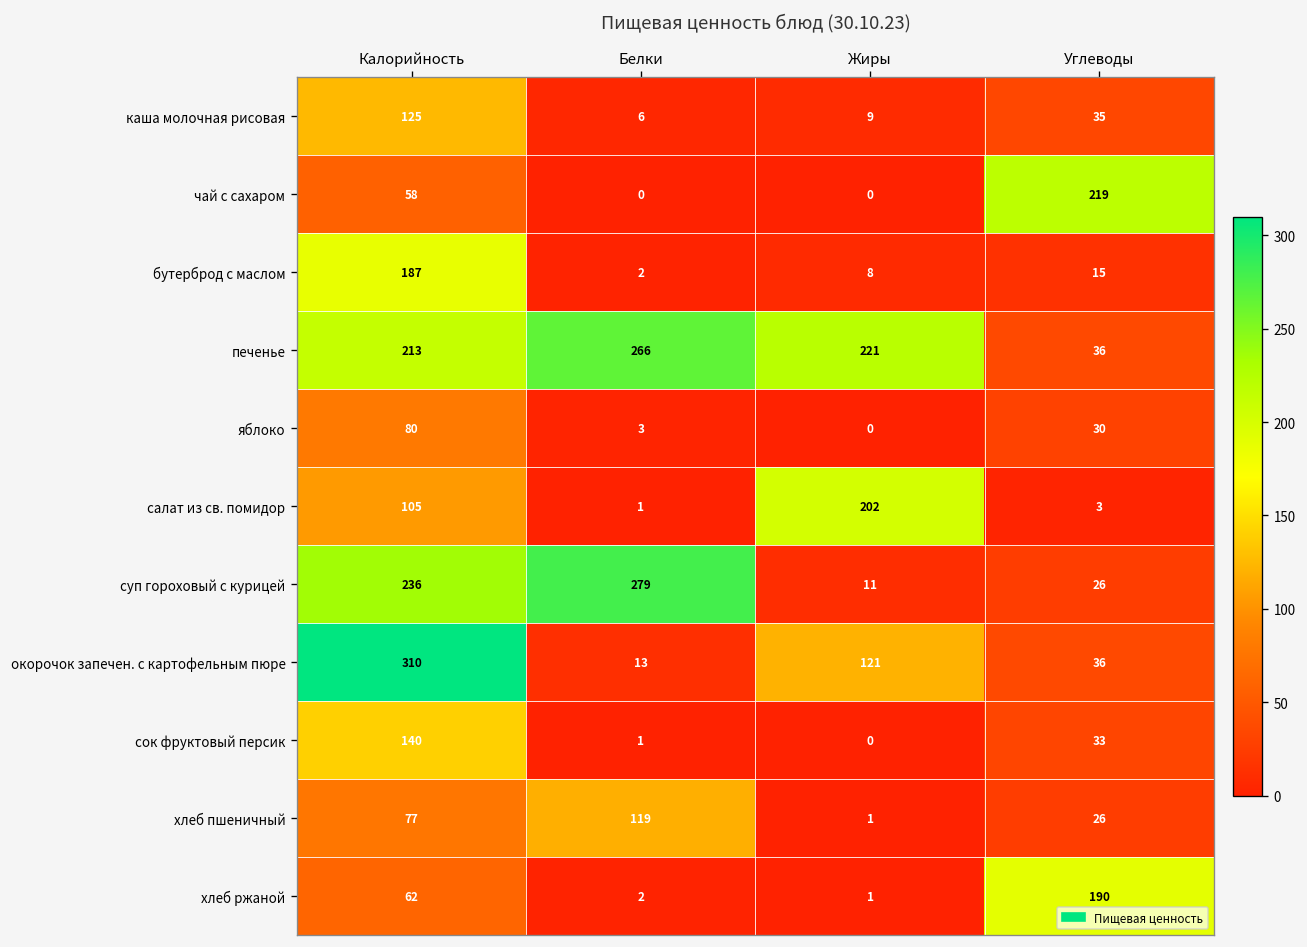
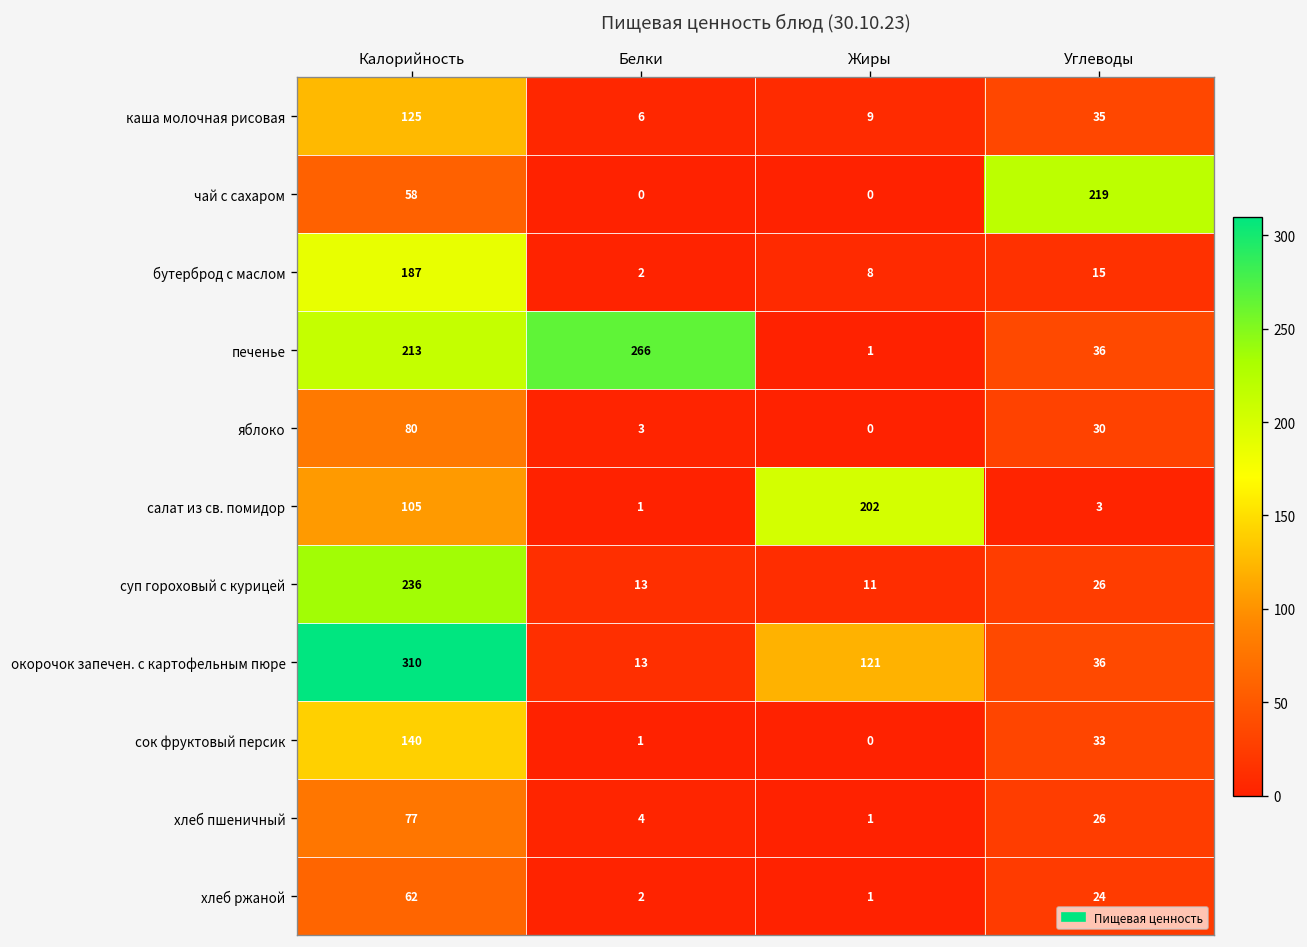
печенье, Жиры: 221 -> 1
суп гороховый с курицей, Белки: 279 -> 13
хлеб пшеничный, Белки: 119 -> 4
хлеб ржаной, Углеводы: 190 -> 24
